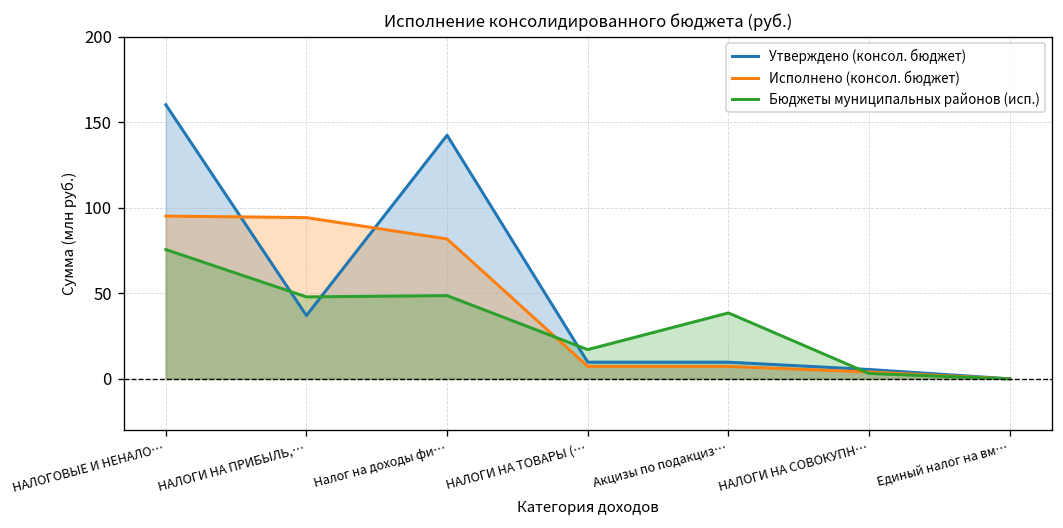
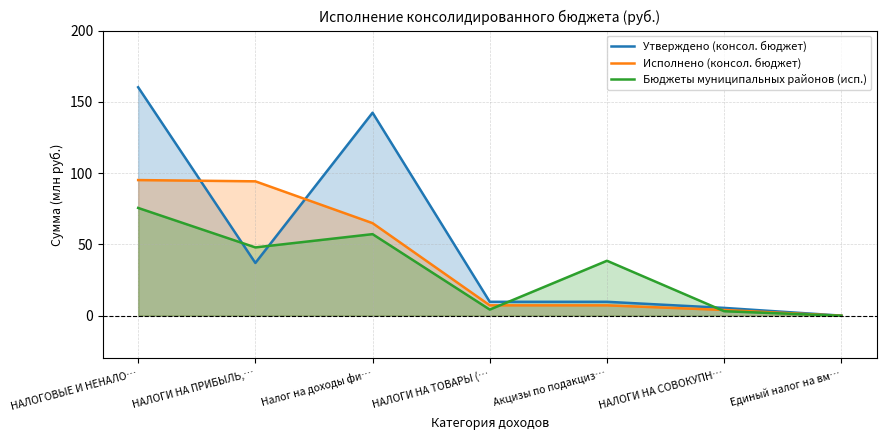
Исполнено (консол. бюджет), Налог на доходы фи…: 82 -> 65
Бюджеты муниципальных районов (исп.), Налог на доходы фи…: 49 -> 57
Бюджеты муниципальных районов (исп.), НАЛОГИ НА ТОВАРЫ (…: 17 -> 4
